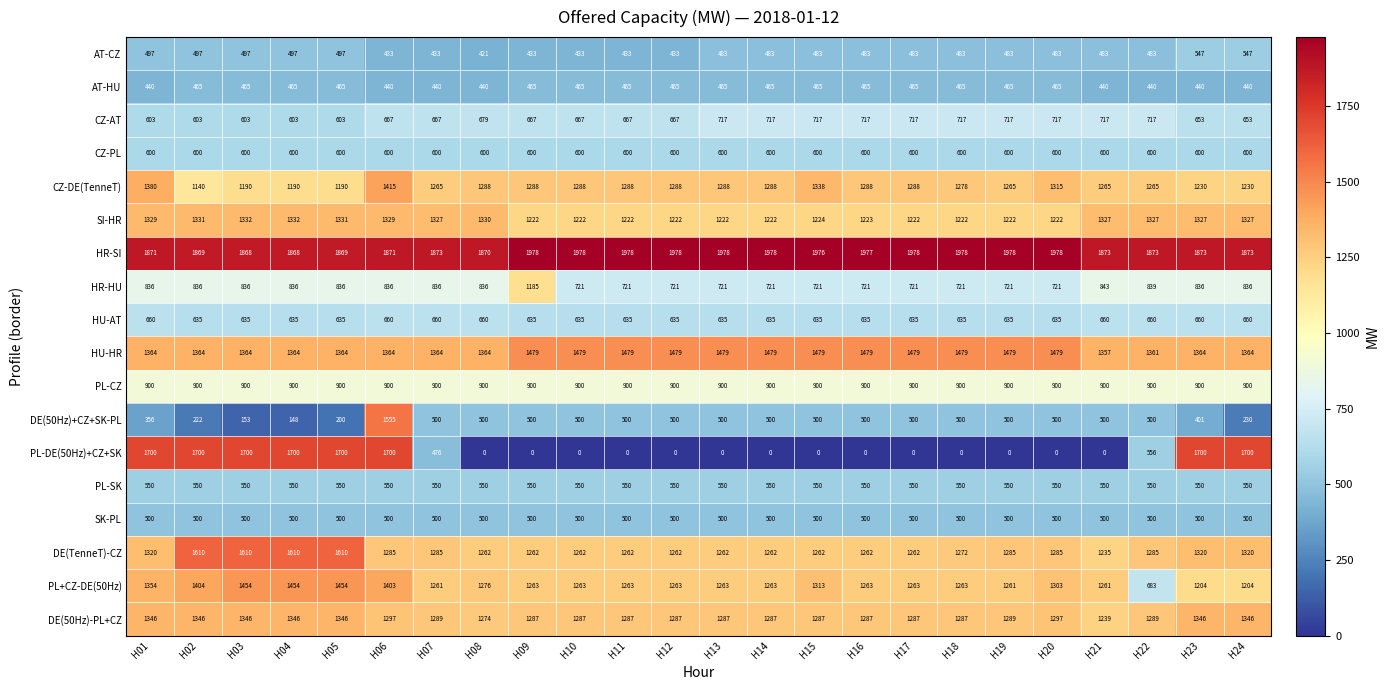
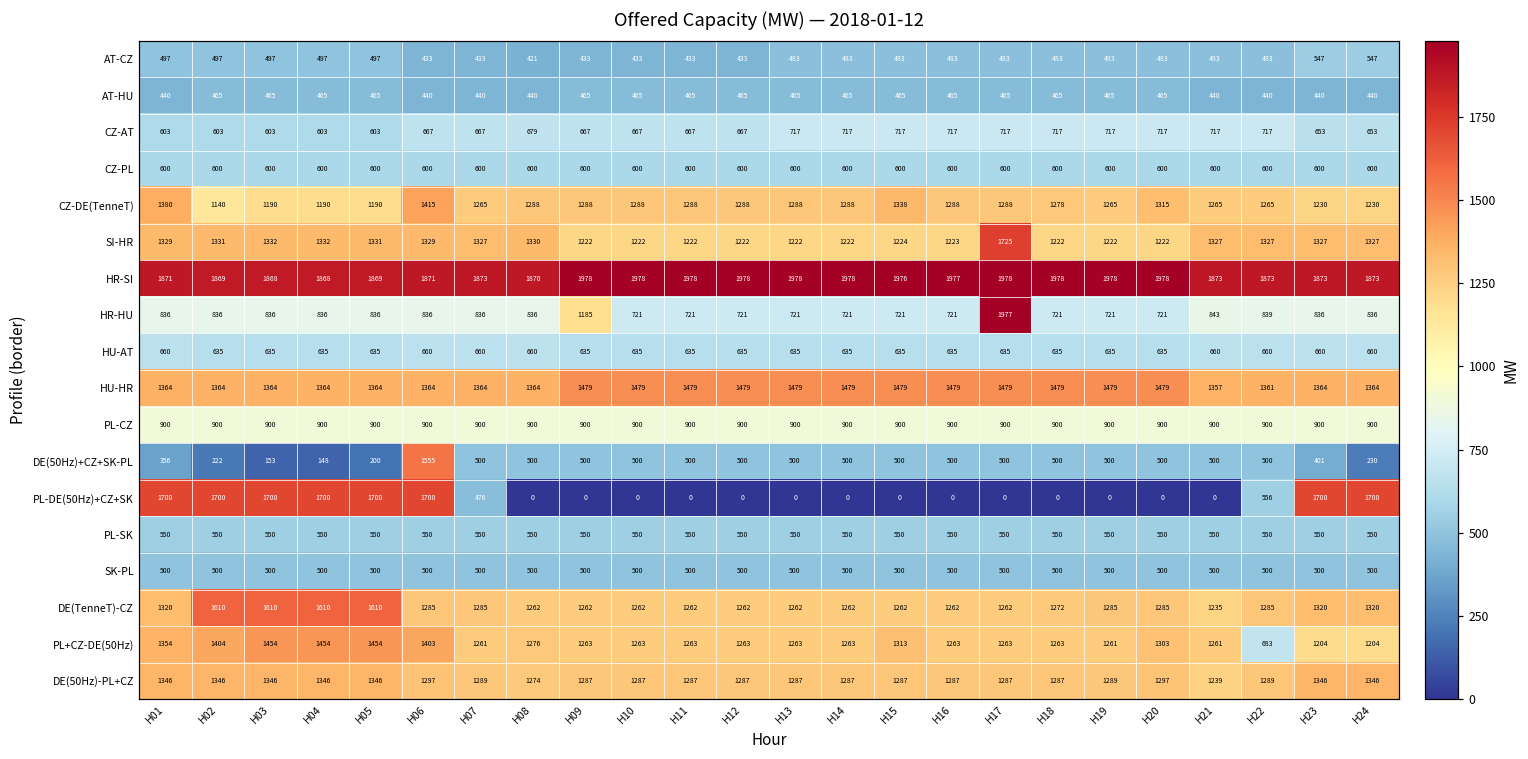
SI-HR, H17: 1222 -> 1725
HR-HU, H17: 721 -> 1977
